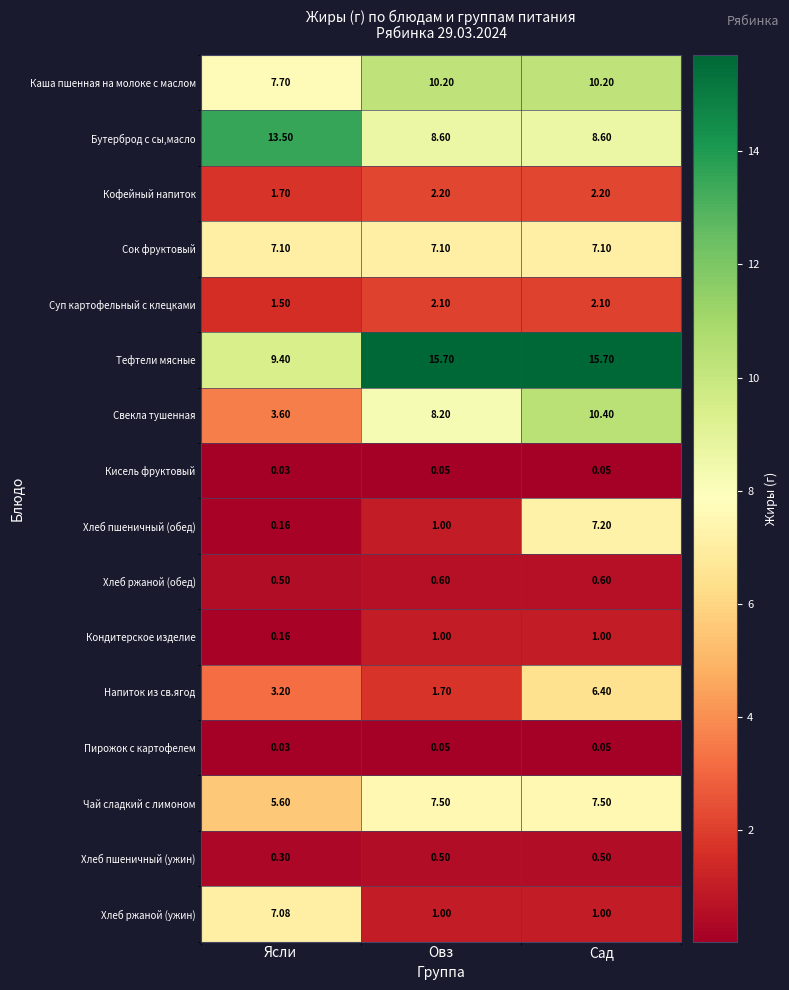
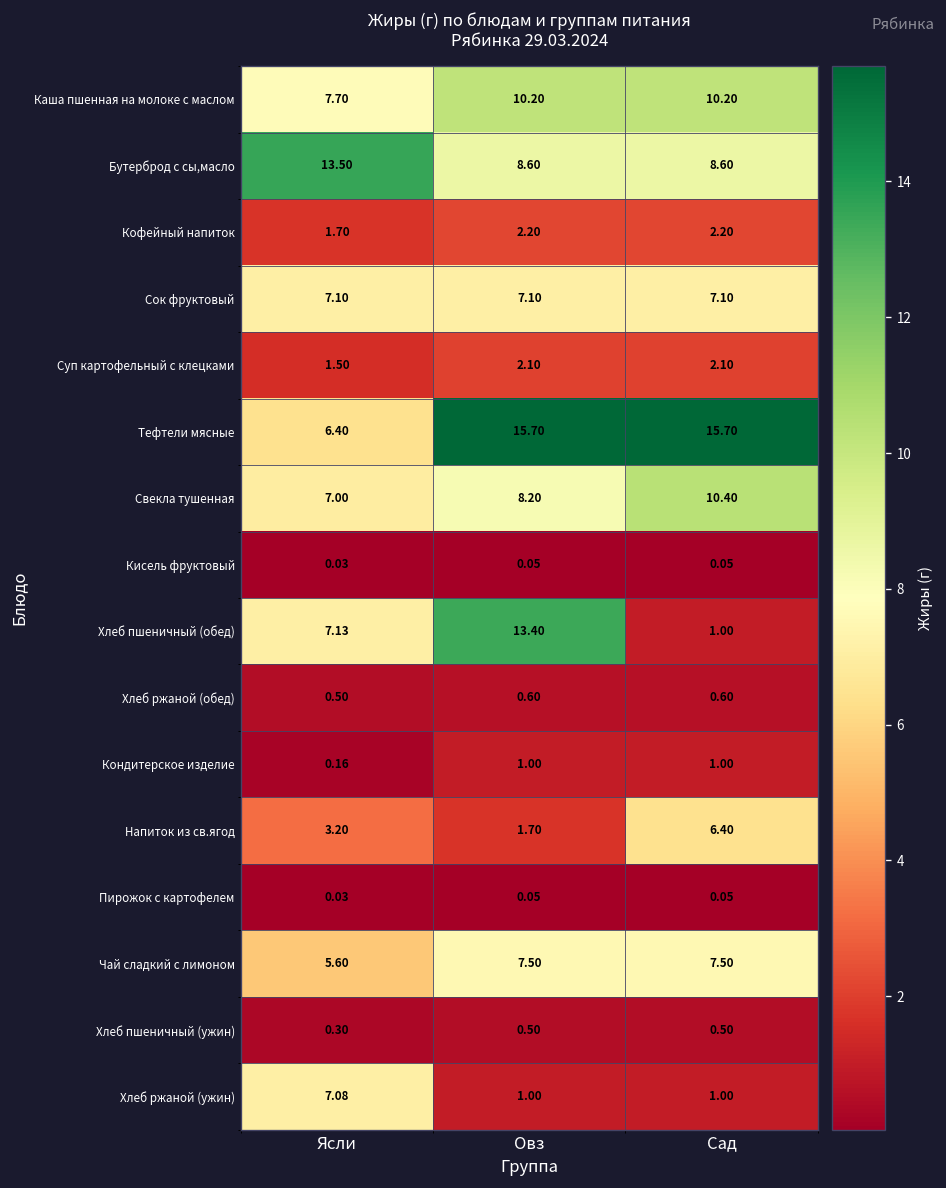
Тефтели мясные, Ясли: 9.40 -> 6.40
Свекла тушенная, Ясли: 3.60 -> 7.00
Хлеб пшеничный (обед), Ясли: 0.16 -> 7.13
Хлеб пшеничный (обед), Овз: 1.00 -> 13.40
Хлеб пшеничный (обед), Сад: 7.20 -> 1.00
